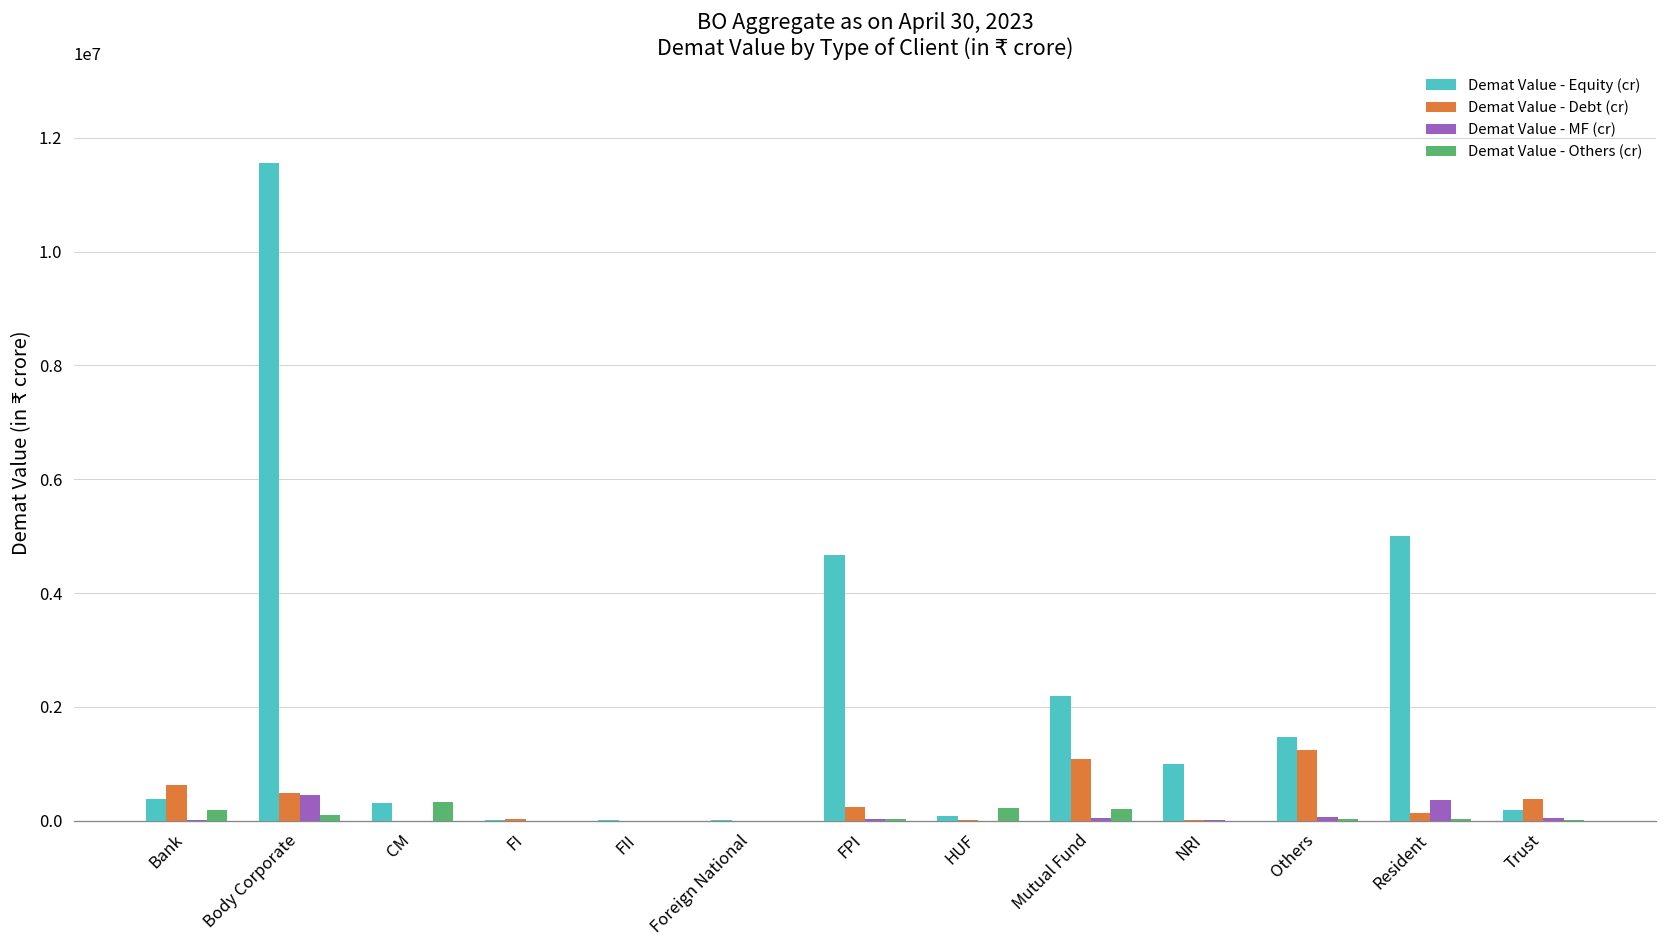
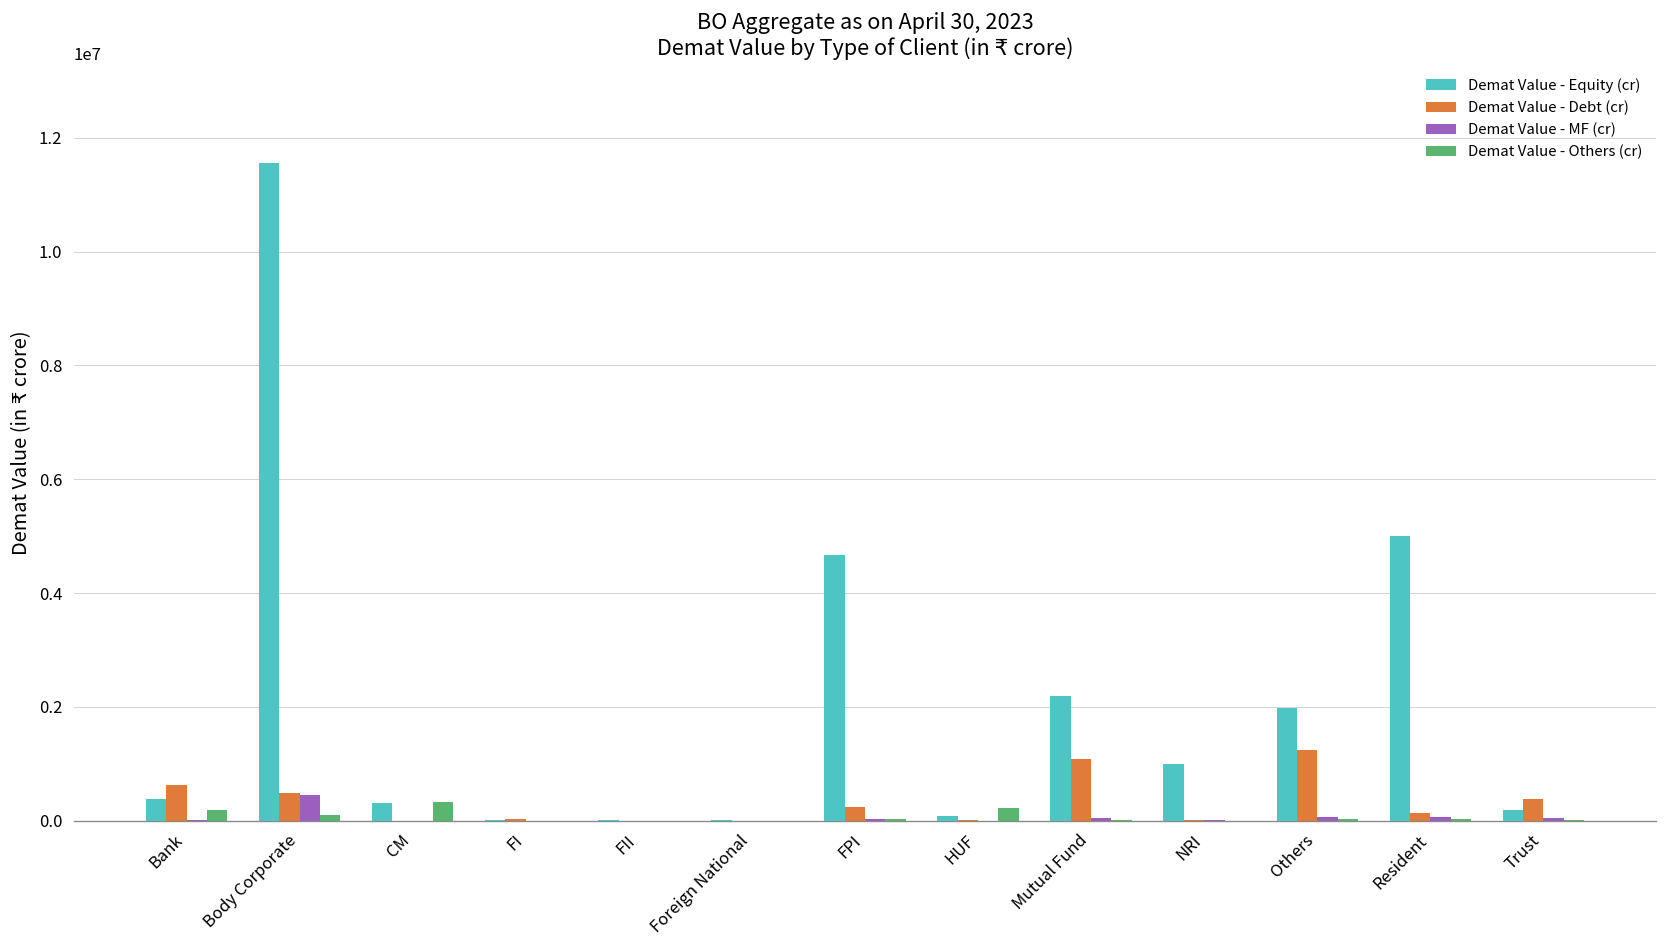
Demat Value - Others (cr), Mutual Fund: 200000 -> 0
Demat Value - Equity (cr), Others: 1500000 -> 2000000
Demat Value - MF (cr), Resident: 400000 -> 100000
